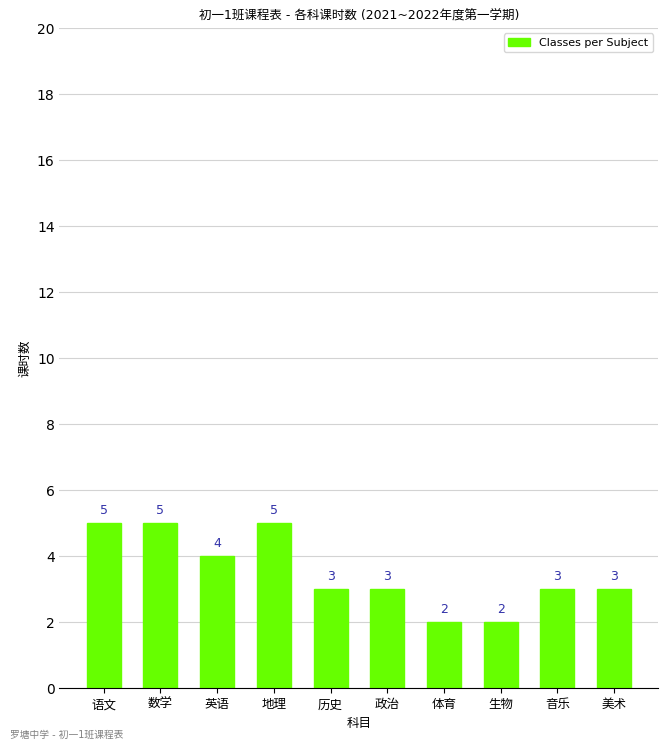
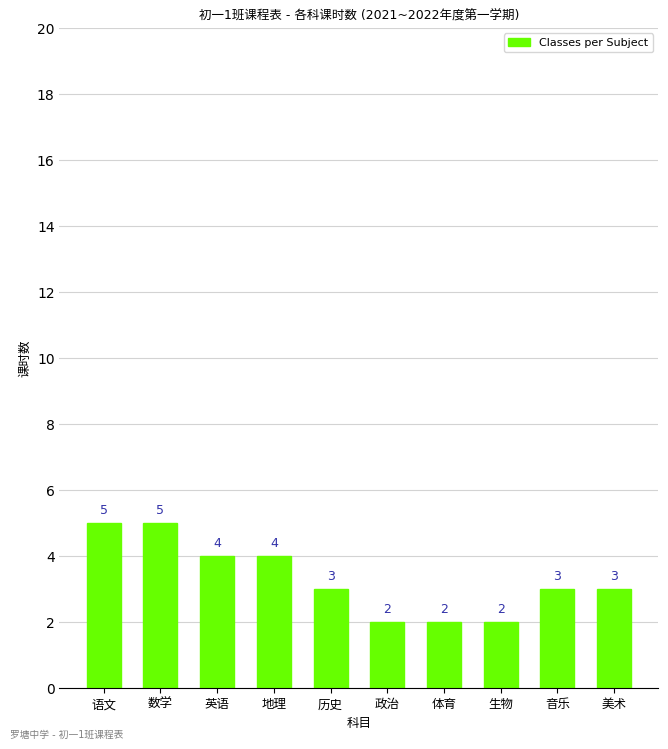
地理: 5 -> 4
政治: 3 -> 2
